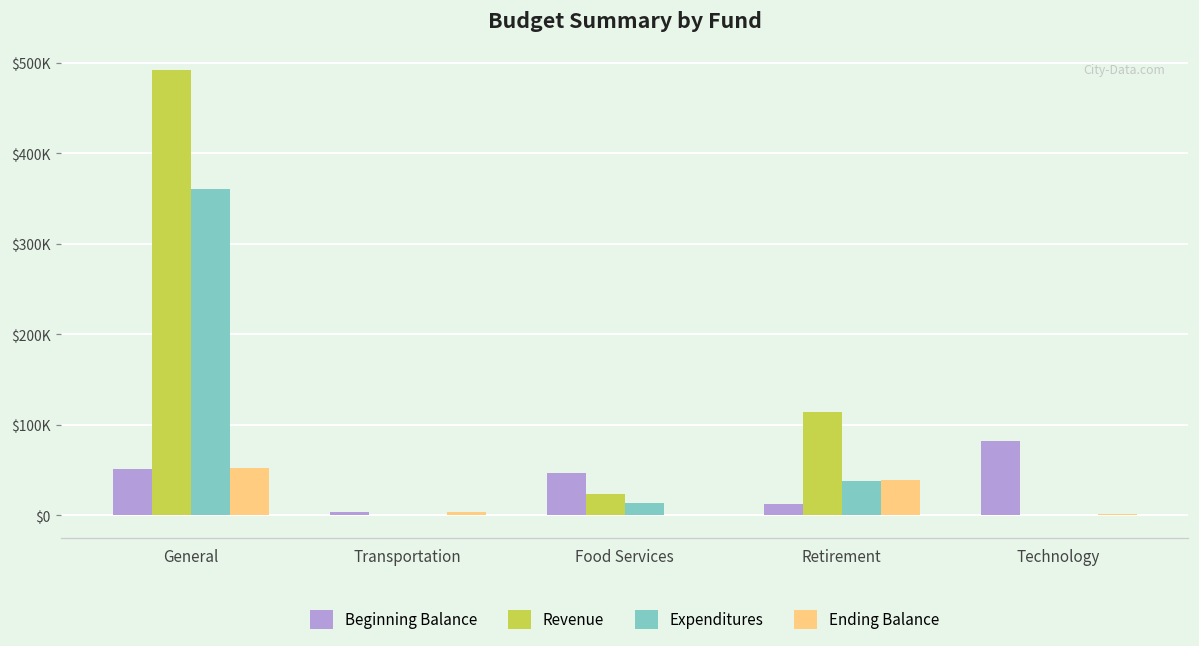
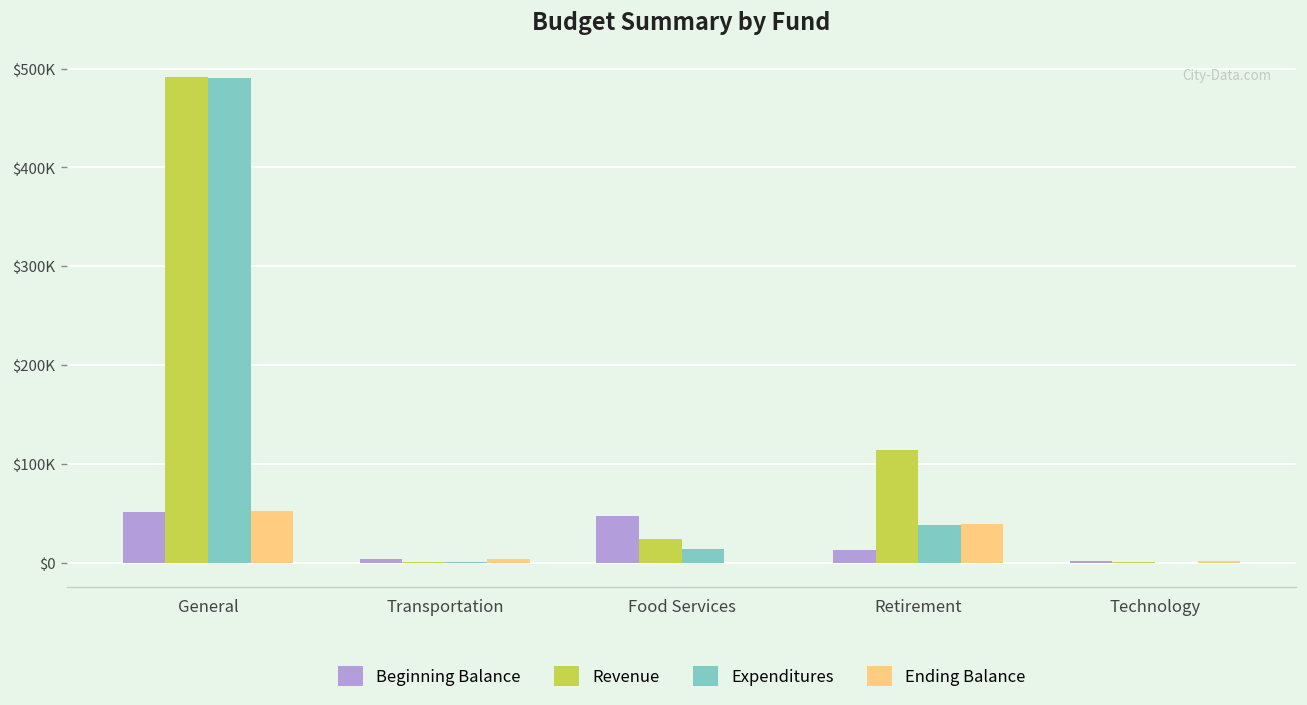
Expenditures, General: $360000 -> $490000
Beginning Balance, Technology: $80000 -> $0
